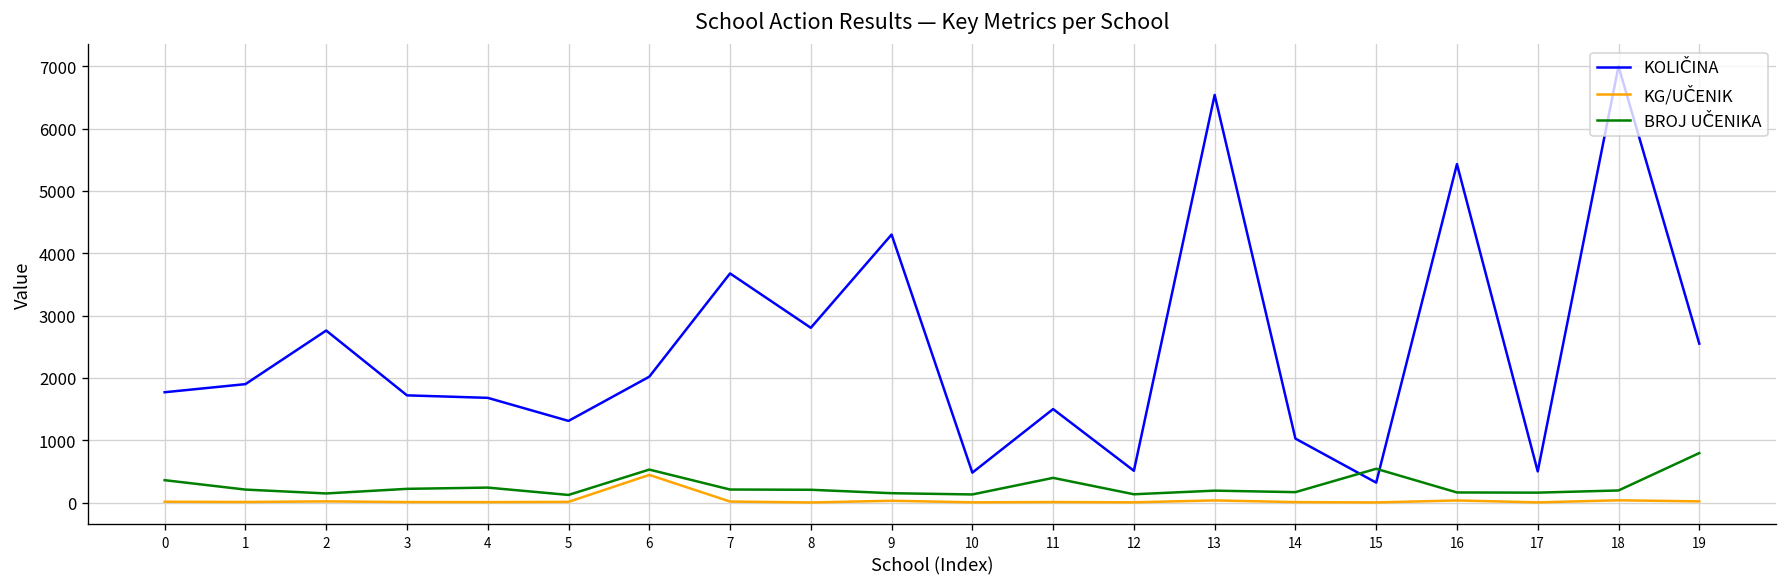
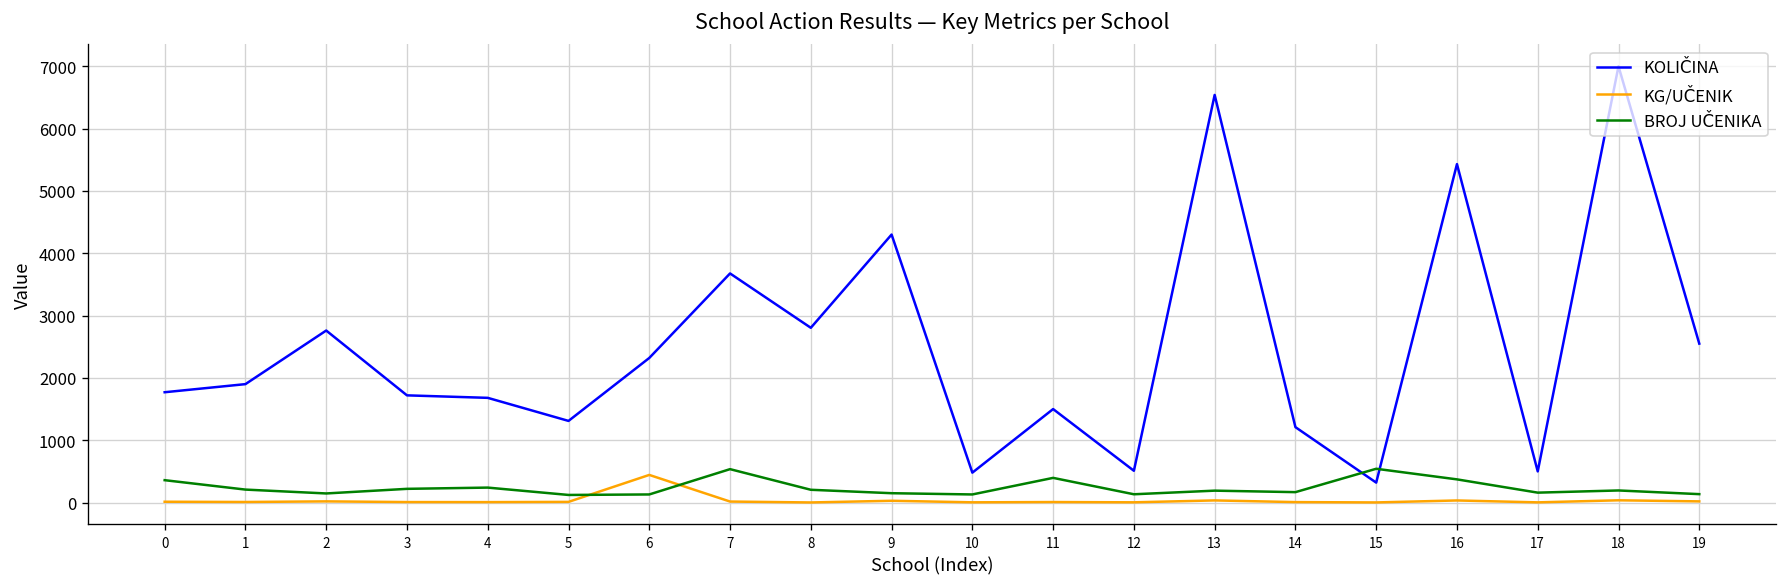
KOLIČINA, 6: 2000 -> 2300
BROJ UČENIKA, 6: 500 -> 100
BROJ UČENIKA, 7: 200 -> 500
KOLIČINA, 14: 1000 -> 1200
BROJ UČENIKA, 16: 200 -> 400
BROJ UČENIKA, 19: 800 -> 100
